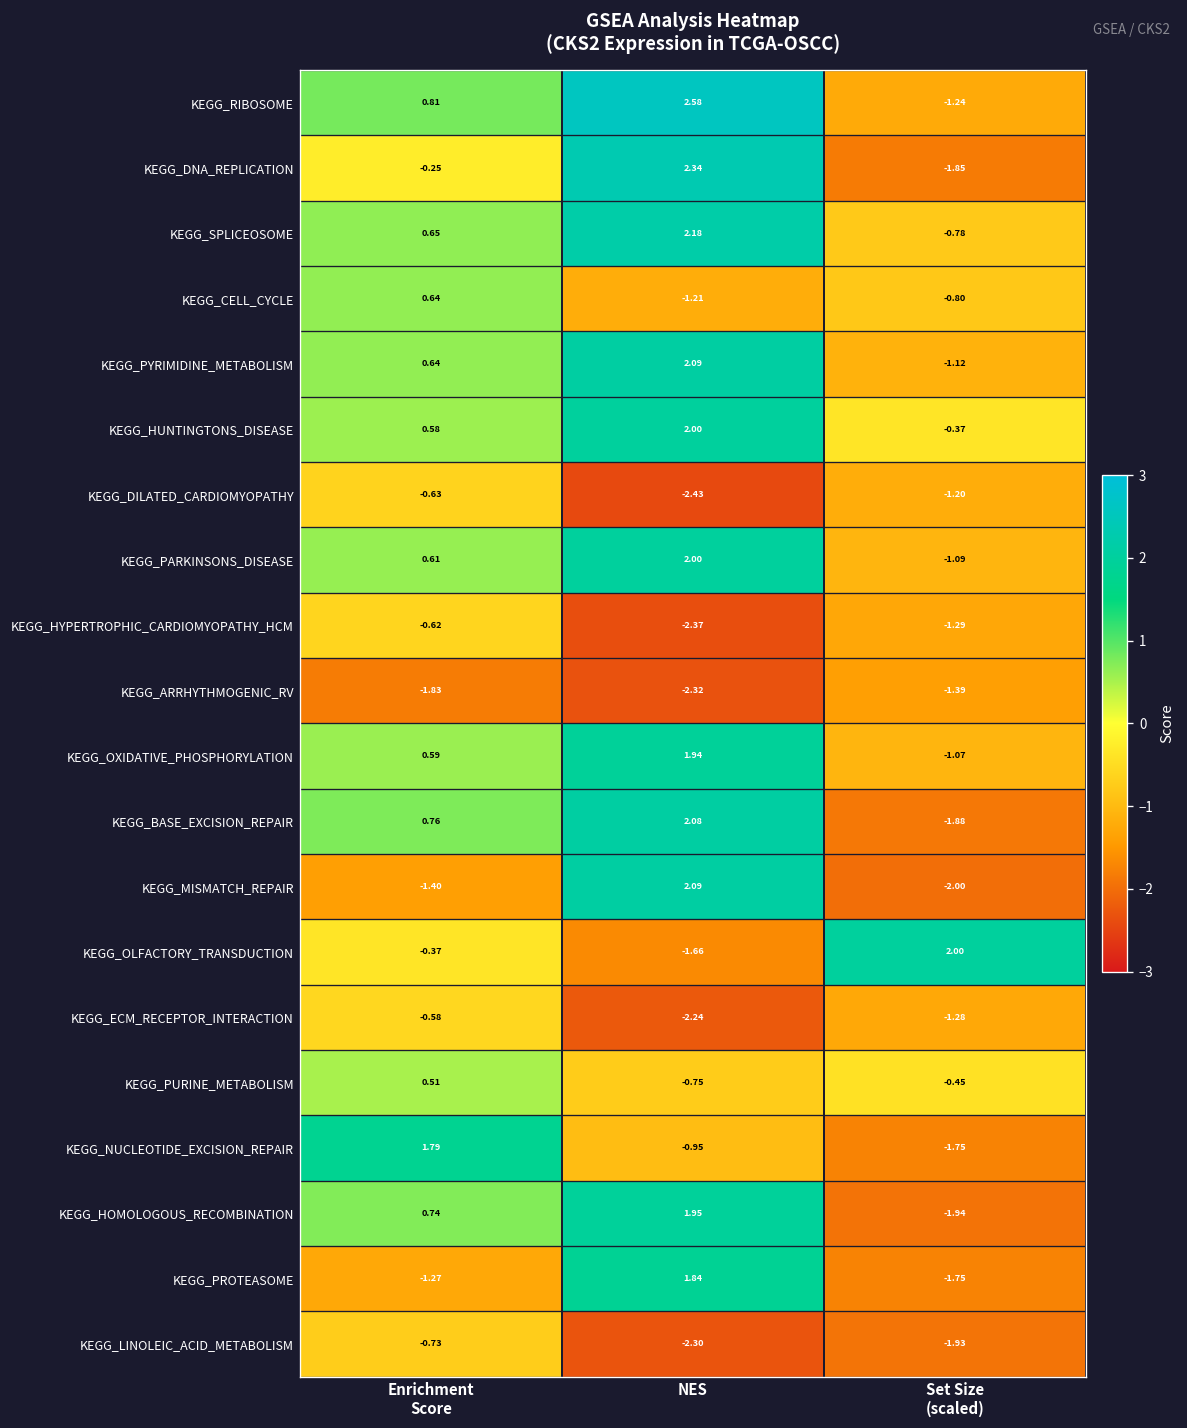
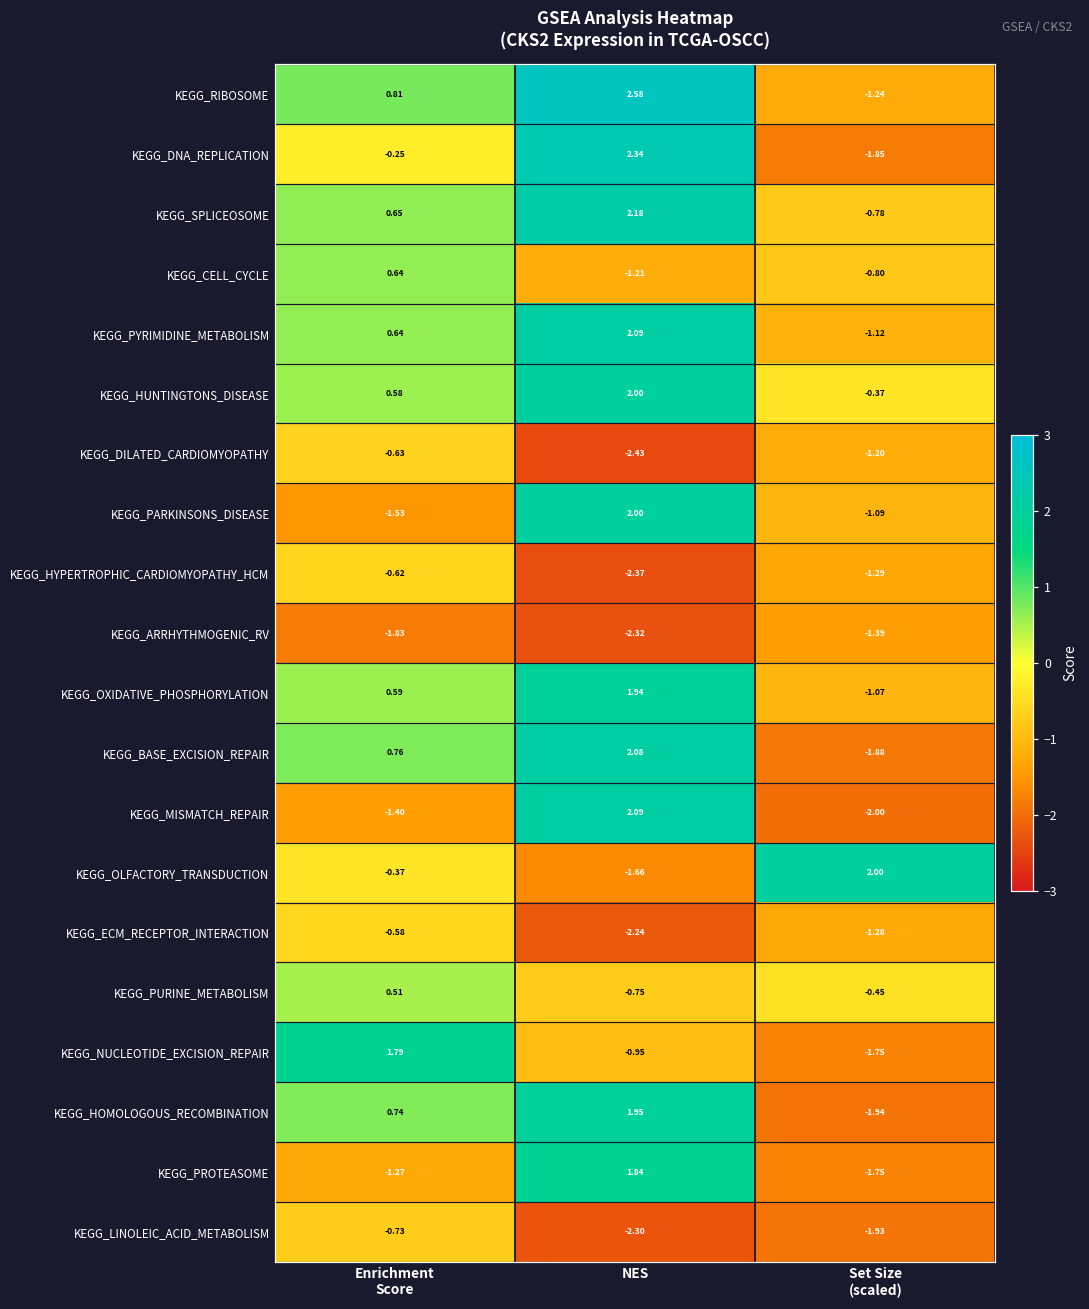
KEGG_PARKINSONS_DISEASE, Enrichment Score: 0.61 -> -1.53
